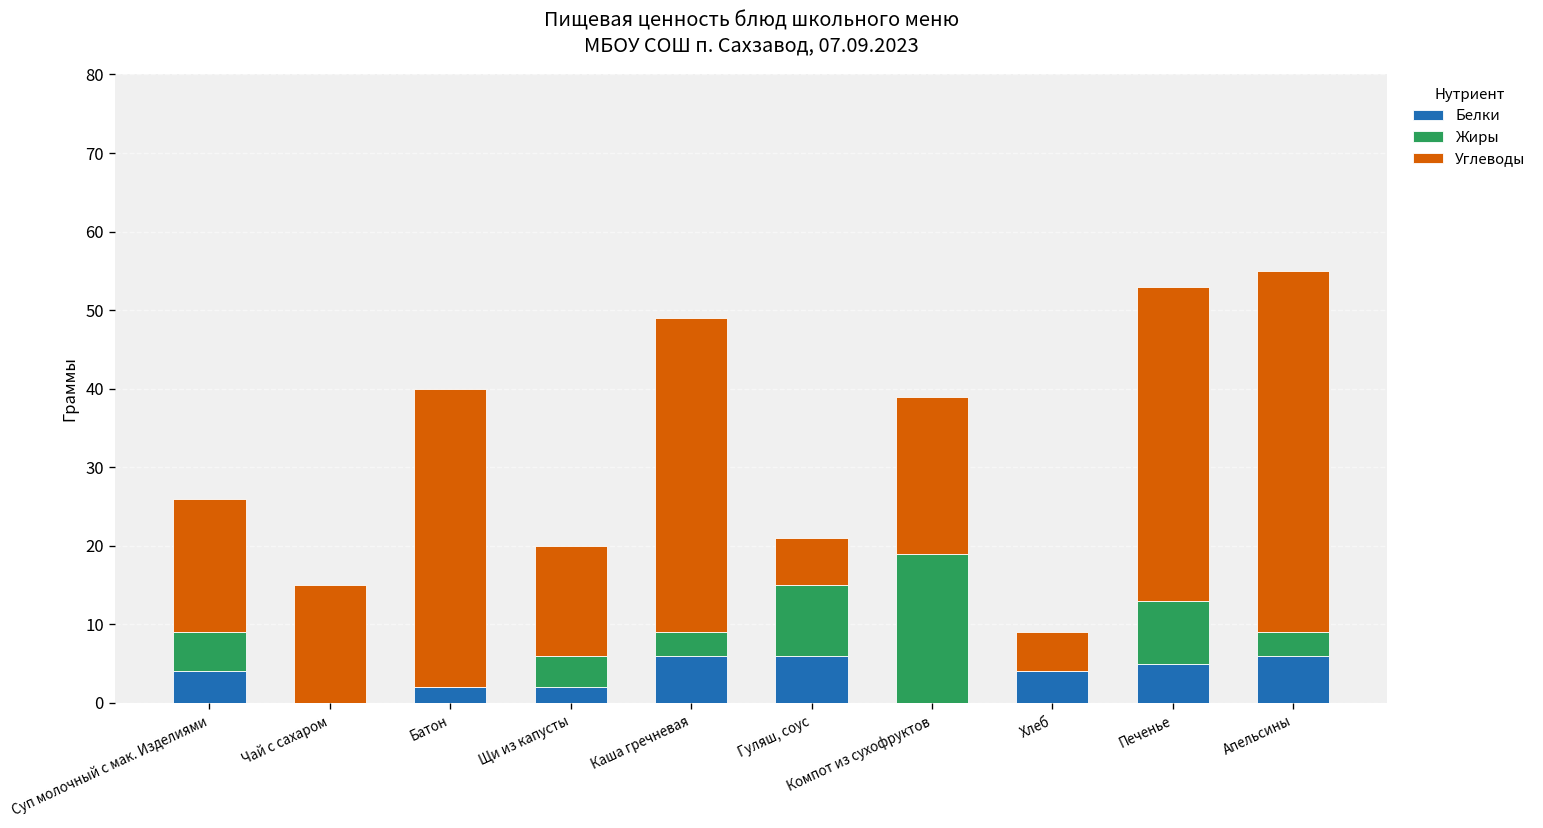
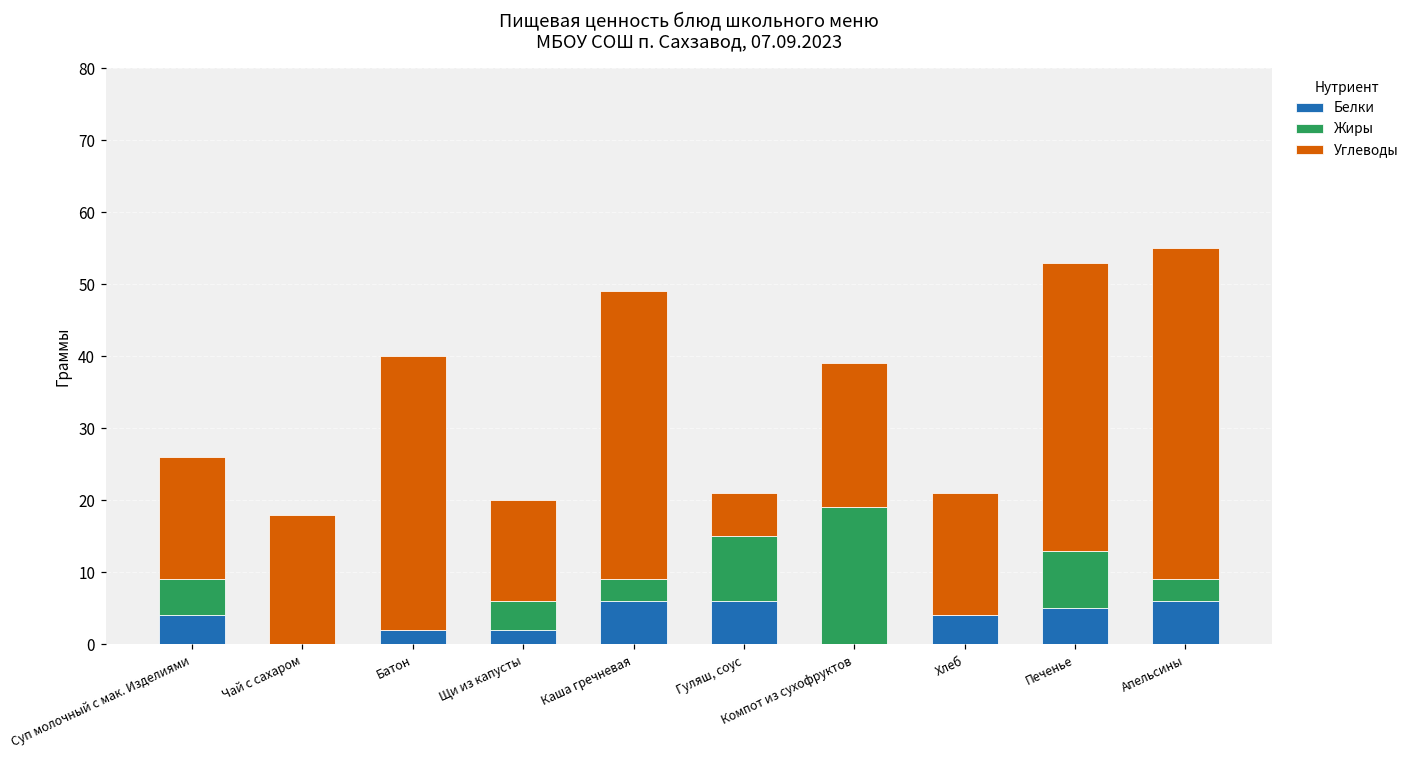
Углеводы, Чай с сахаром: 15 -> 18
Углеводы, Хлеб: 5 -> 17
